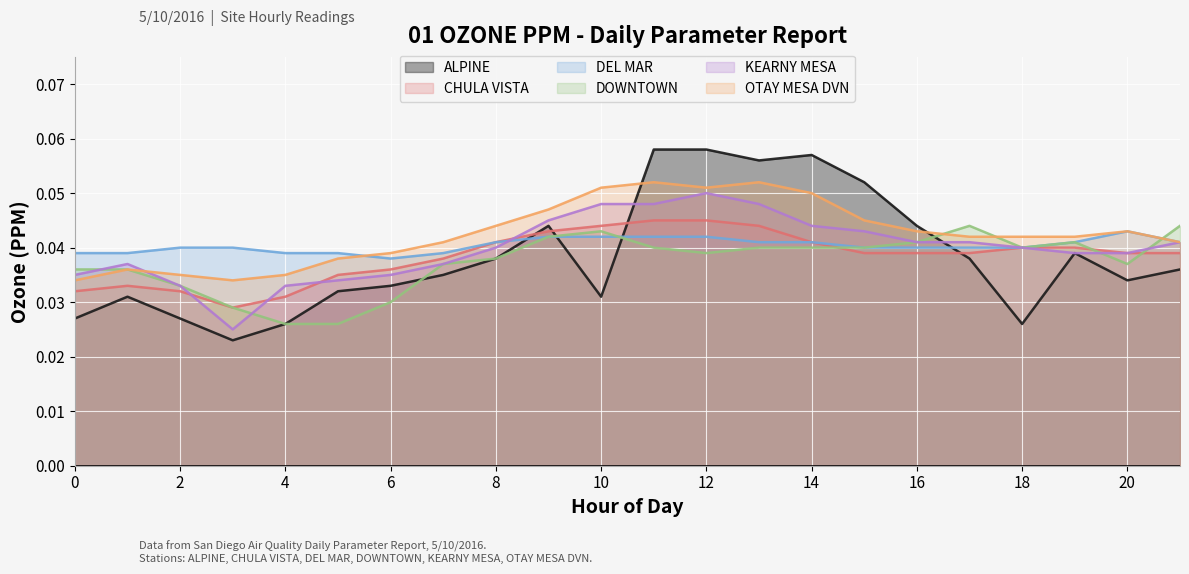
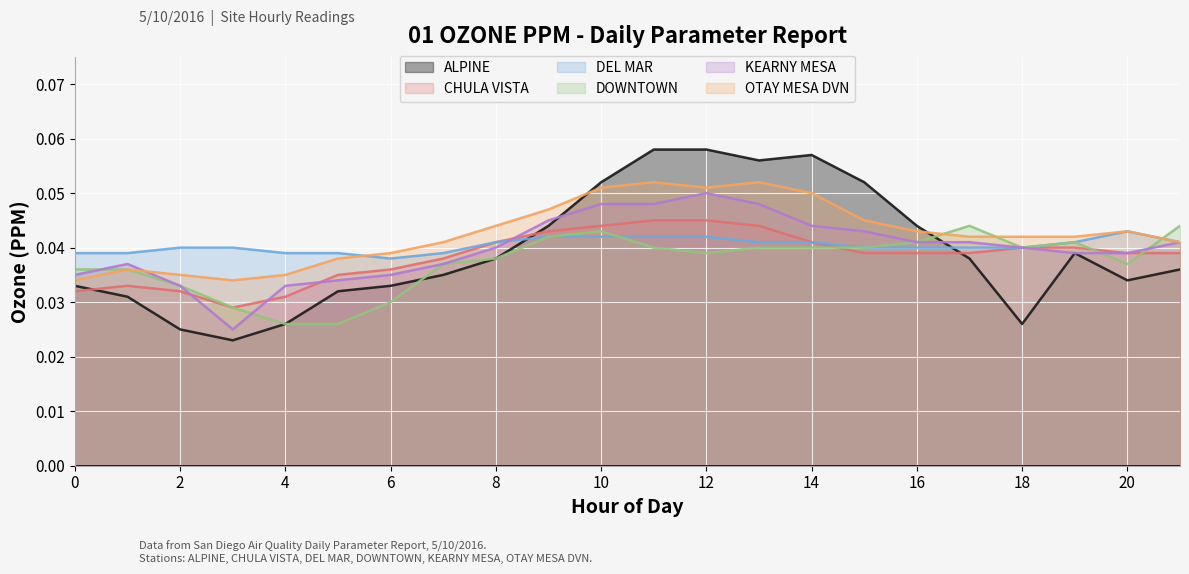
ALPINE, 0: 0.027 -> 0.033
ALPINE, 2: 0.027 -> 0.025
ALPINE, 10: 0.031 -> 0.052
